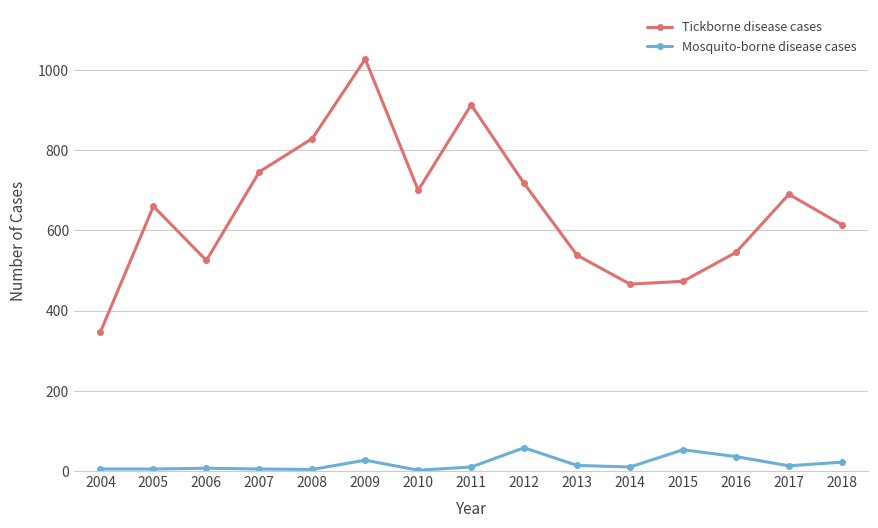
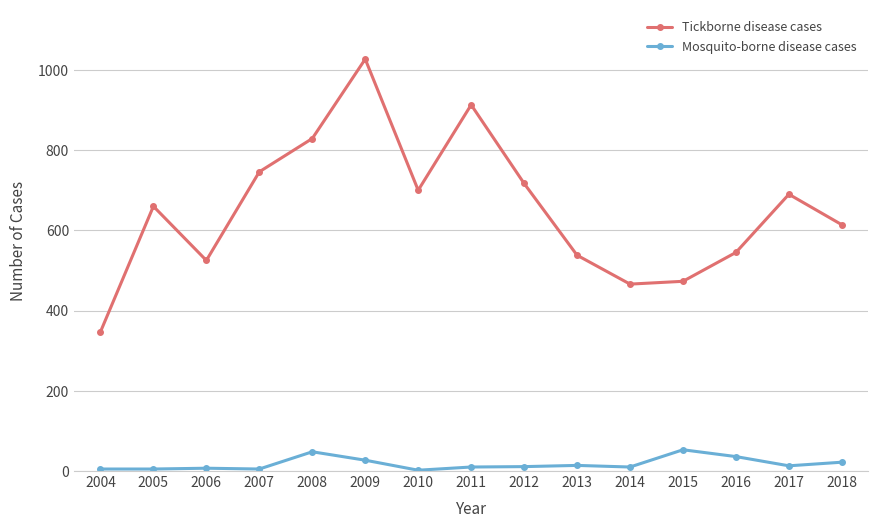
Mosquito-borne disease cases, 2008: 0 -> 50
Mosquito-borne disease cases, 2012: 60 -> 10
